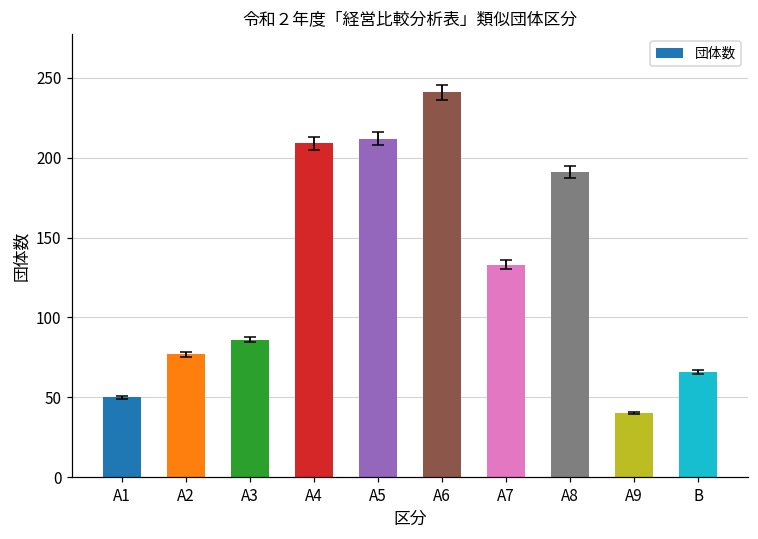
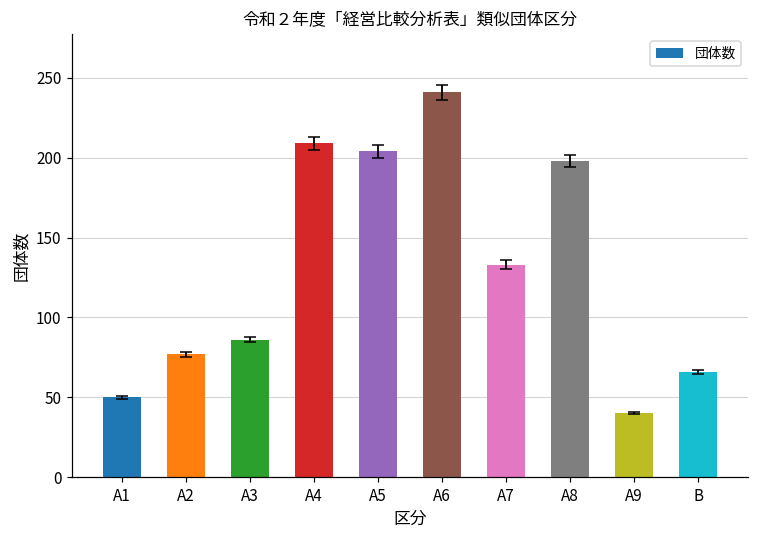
団体数, A5: 212 -> 204
団体数, A8: 191 -> 198
